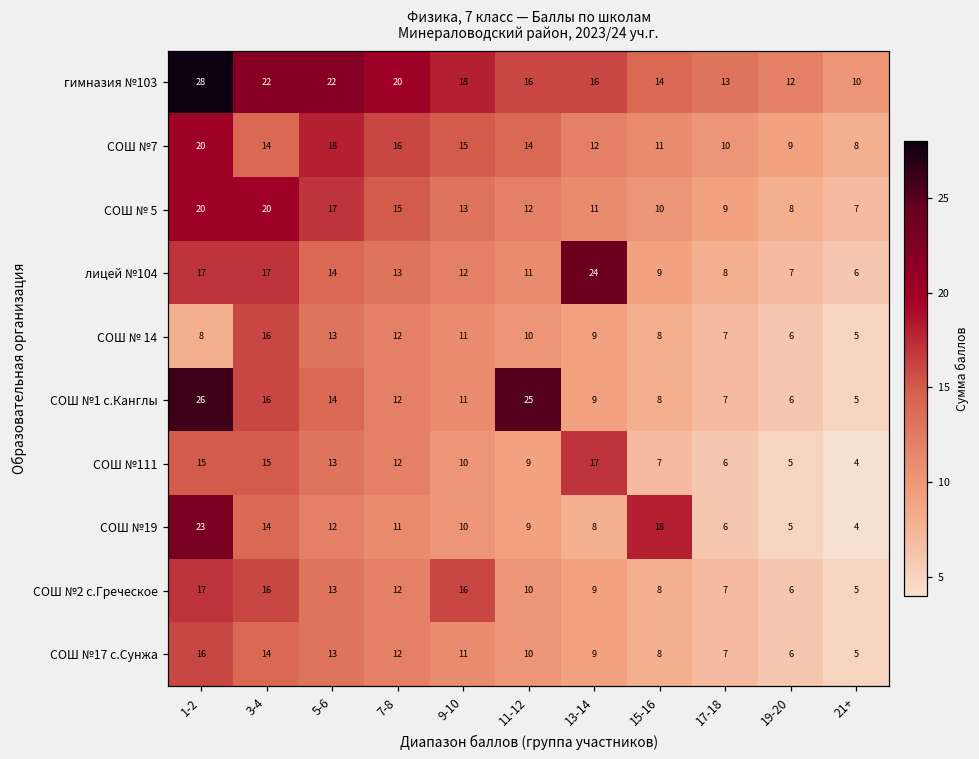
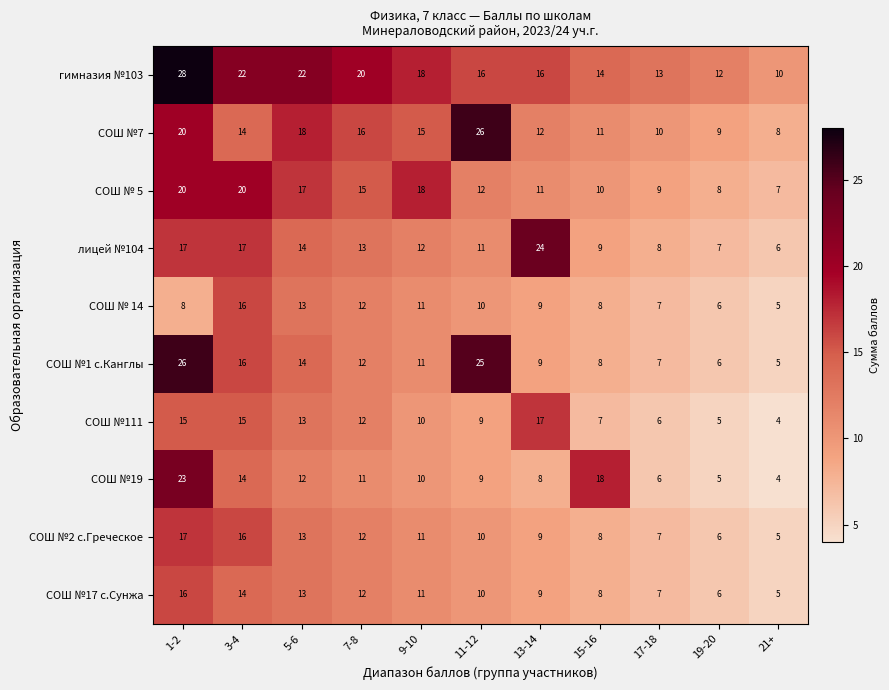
СОШ №7, 11-12: 14 -> 26
СОШ № 5, 9-10: 13 -> 18
СОШ №2 с.Греческое, 9-10: 16 -> 11
